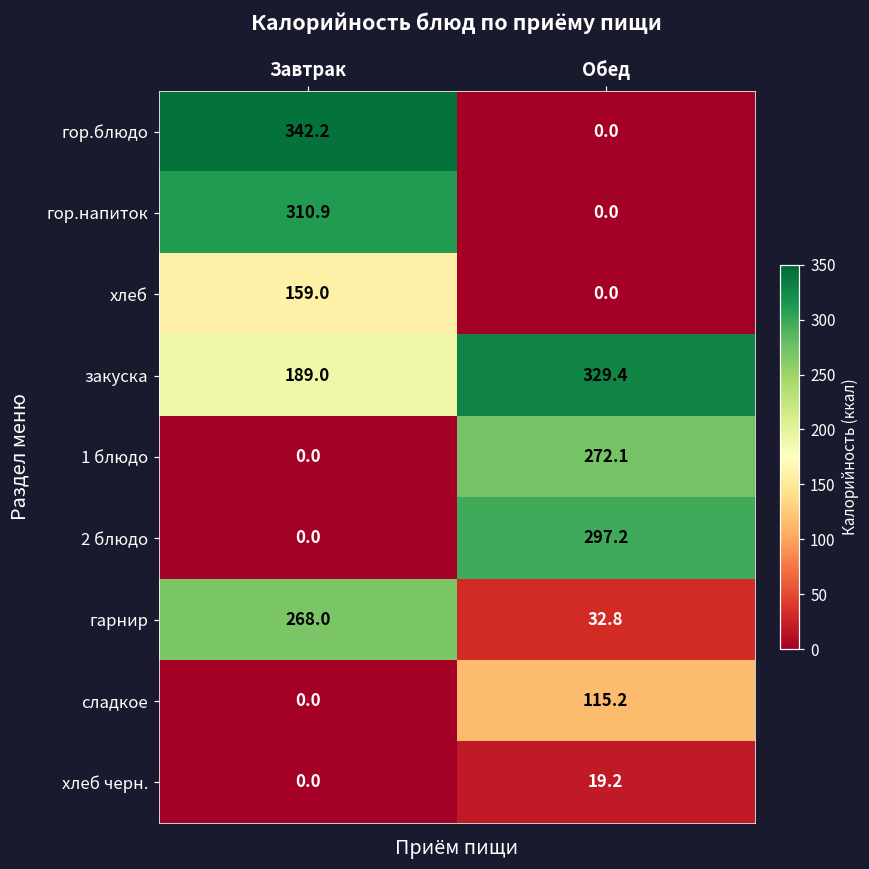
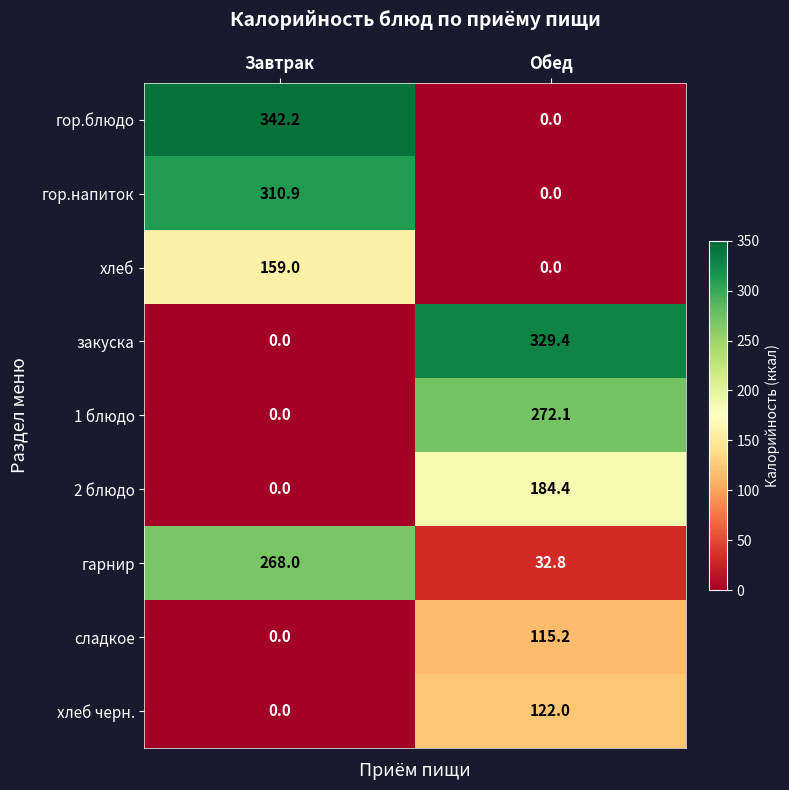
закуска, Завтрак: 189.0 -> 0.0
2 блюдо, Обед: 297.2 -> 184.4
хлеб черн., Обед: 19.2 -> 122.0
